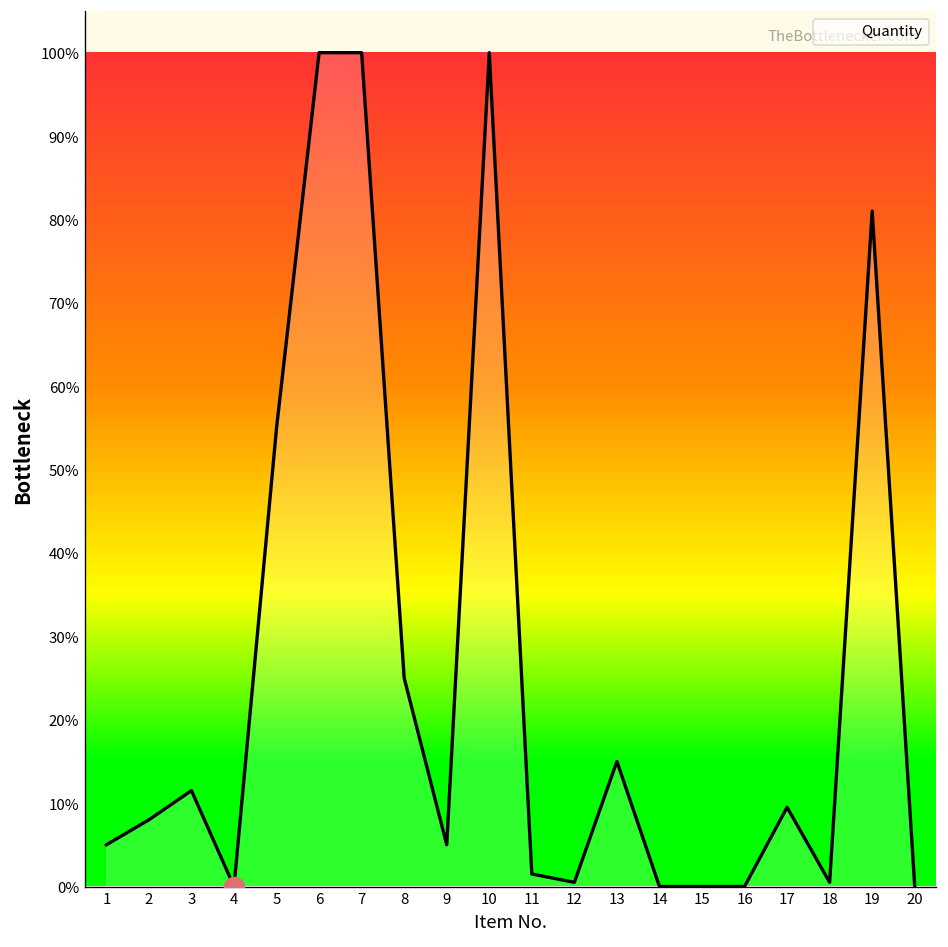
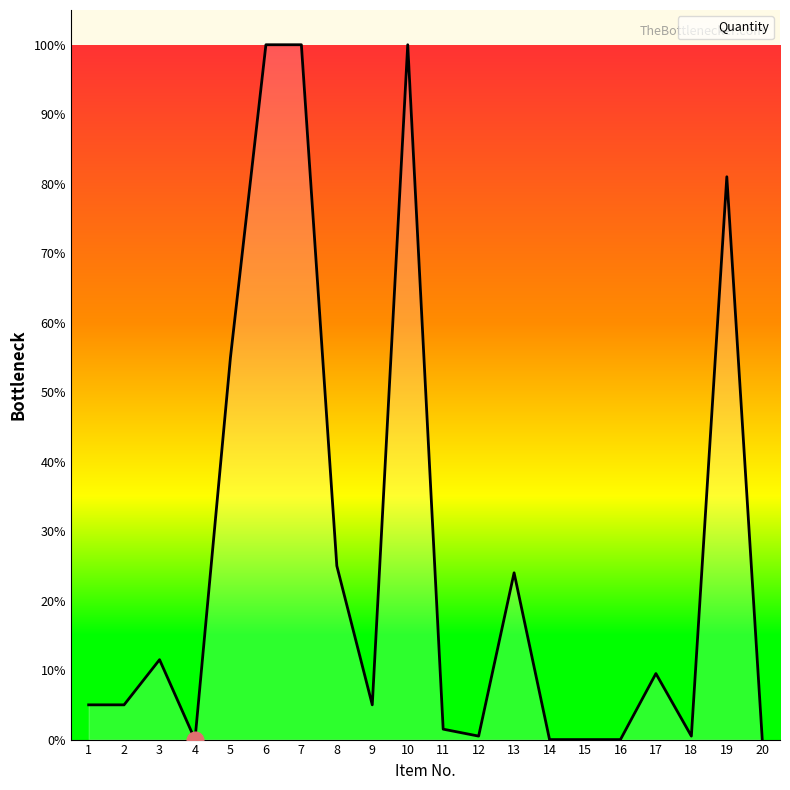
Quantity, 2: 8% -> 5%
Quantity, 13: 15% -> 24%
